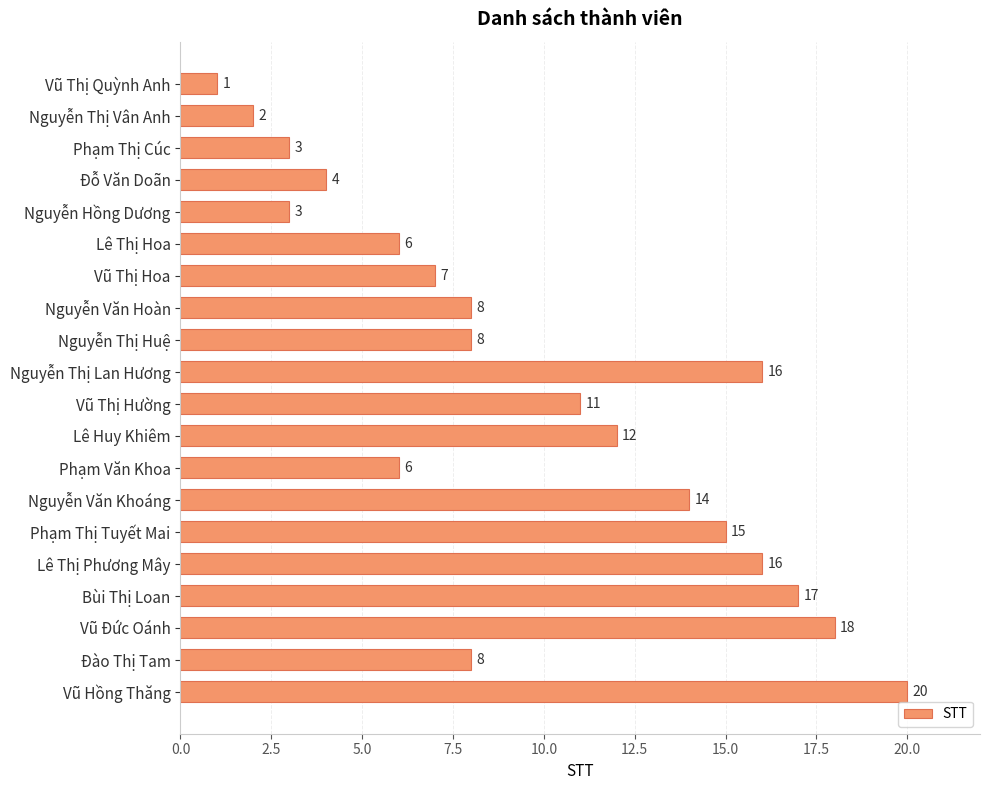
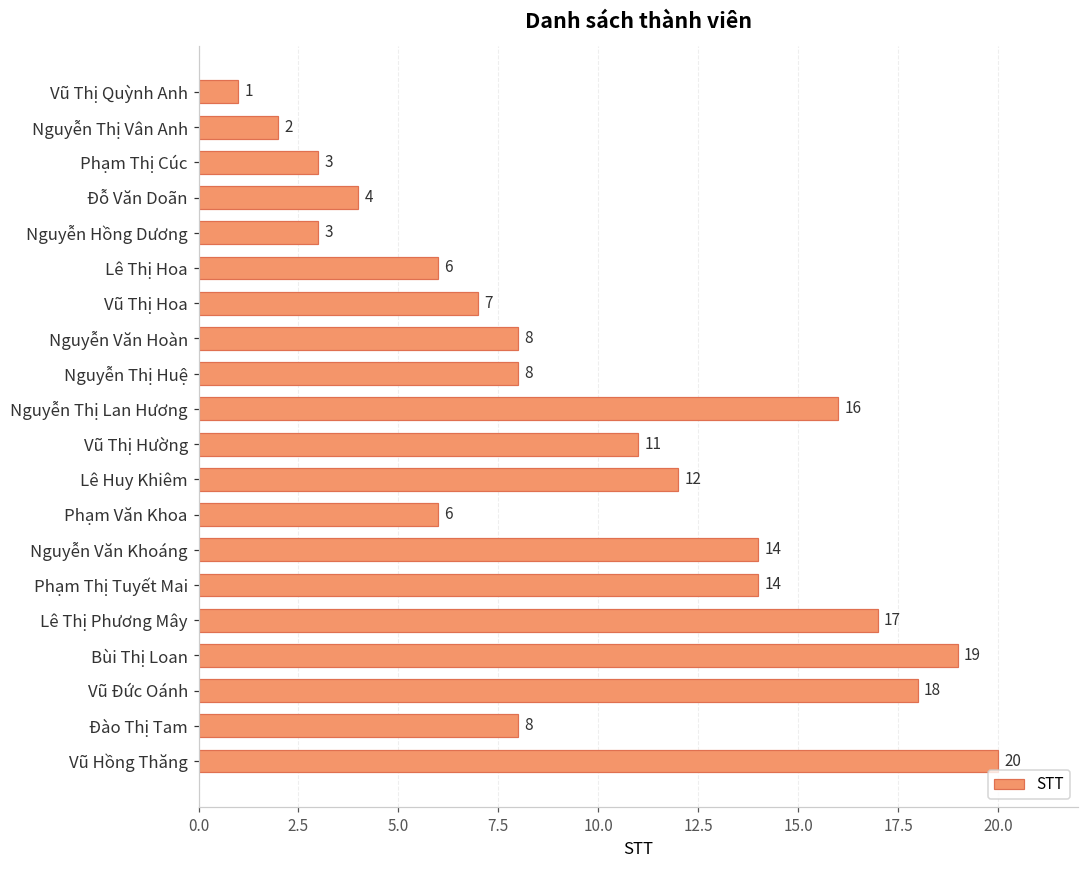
Phạm Thị Tuyết Mai: 15 -> 14
Lê Thị Phương Mây: 16 -> 17
Bùi Thị Loan: 17 -> 19
